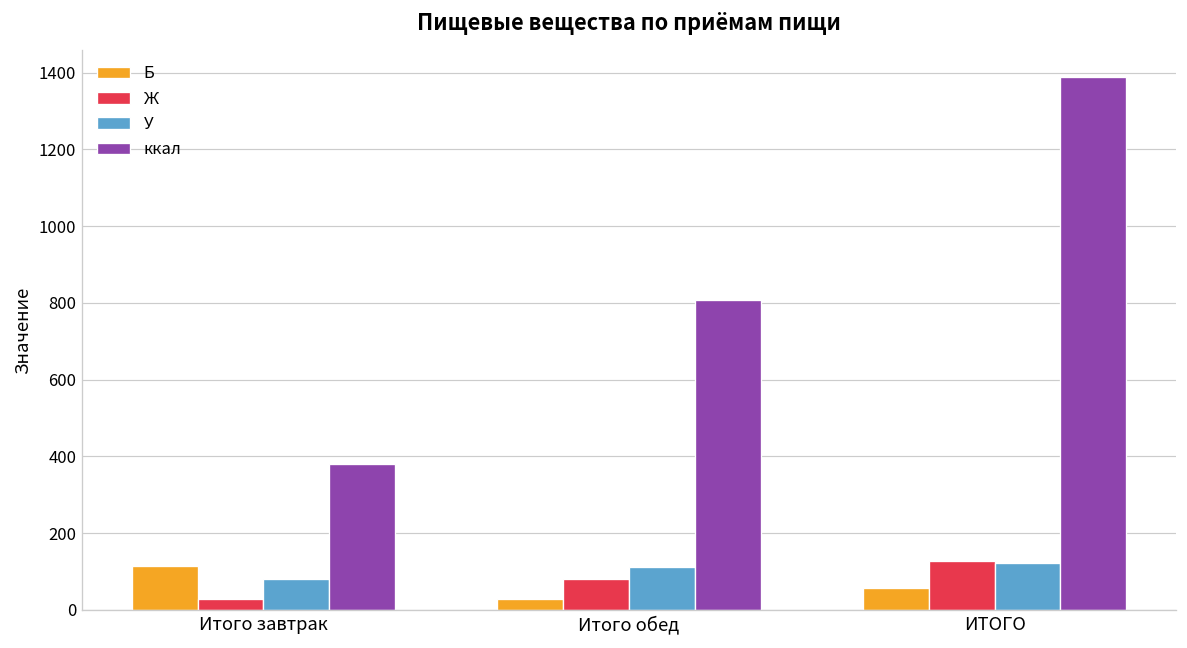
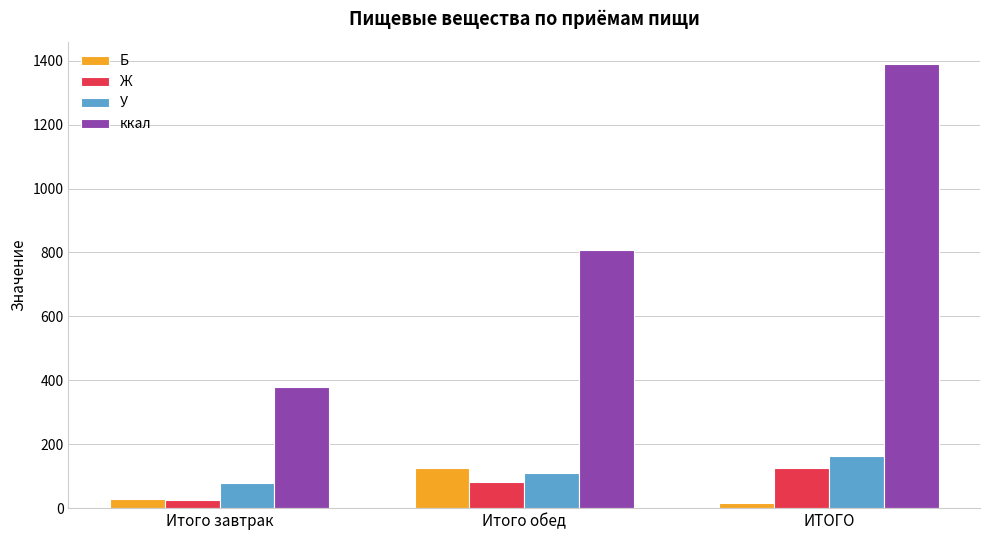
Б, Итого завтрак: 110 -> 30
Б, Итого обед: 30 -> 130
Б, ИТОГО: 60 -> 20
У, ИТОГО: 120 -> 160
